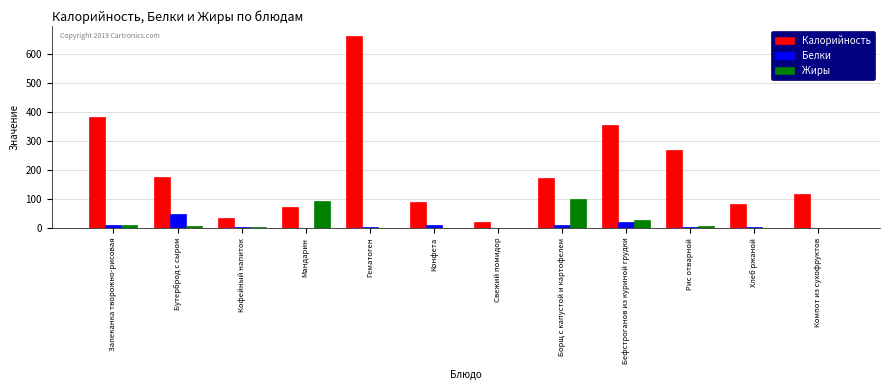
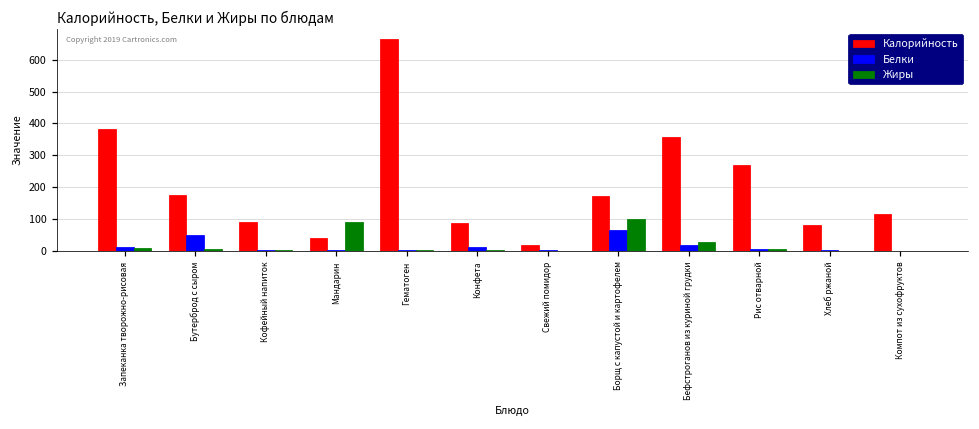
Калорийность, Кофейный напиток: 30 -> 90
Калорийность, Мандарин: 70 -> 40
Белки, Борщ с капустой и картофелем: 10 -> 60
